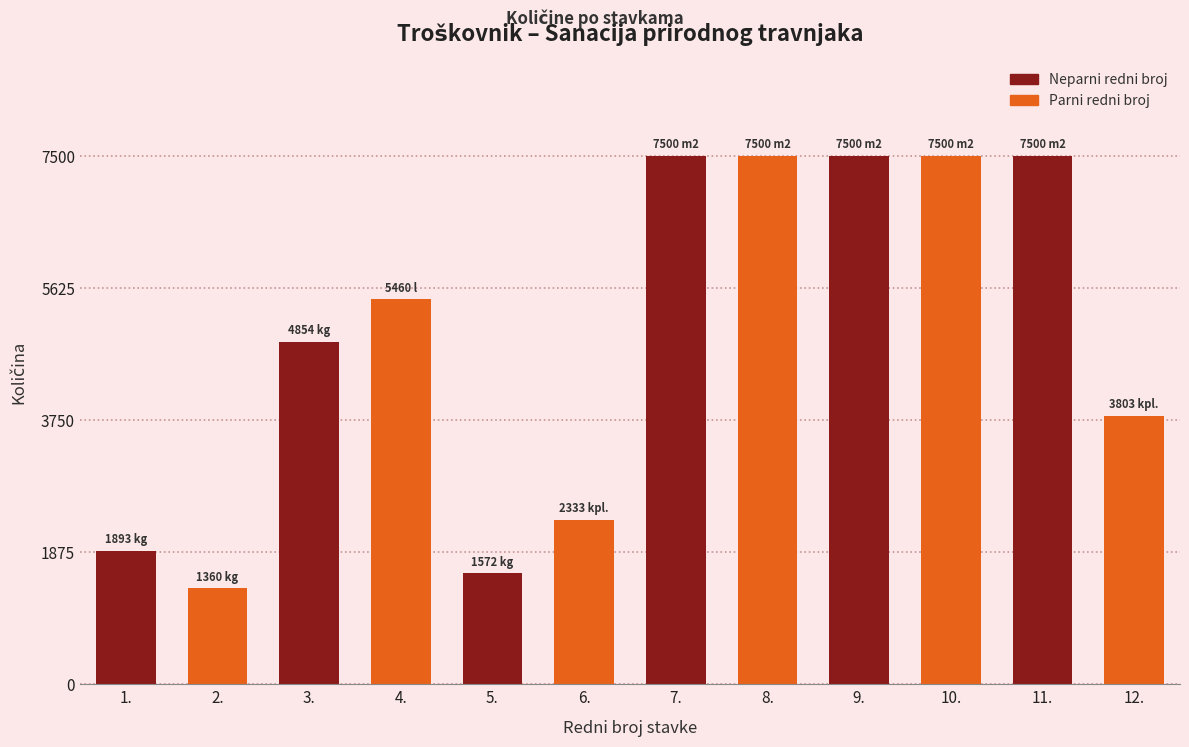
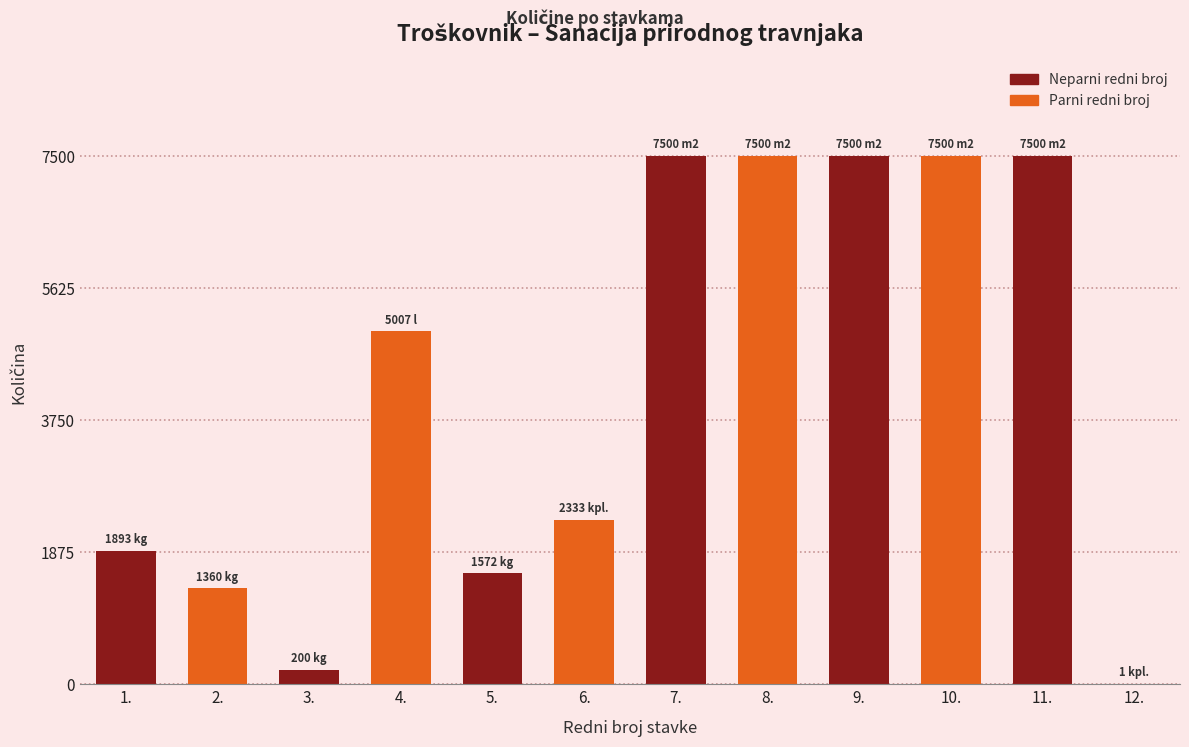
3.: 4854 -> 200
4.: 5460 -> 5007
12.: 3803 -> 1
